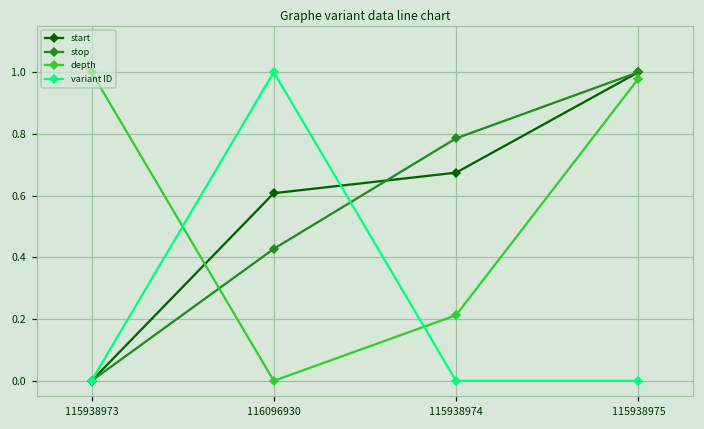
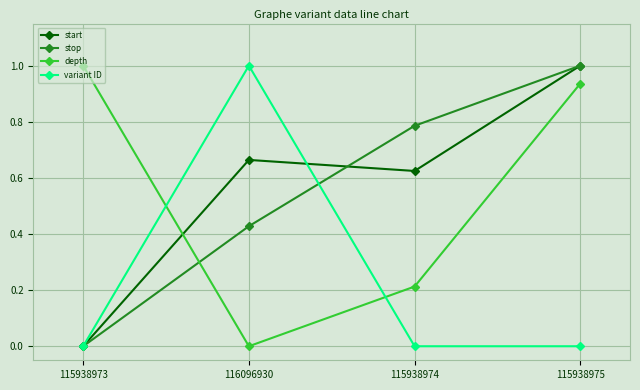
start, 116096930: 0.61 -> 0.66
start, 115938974: 0.67 -> 0.62
depth, 115938975: 0.98 -> 0.94
